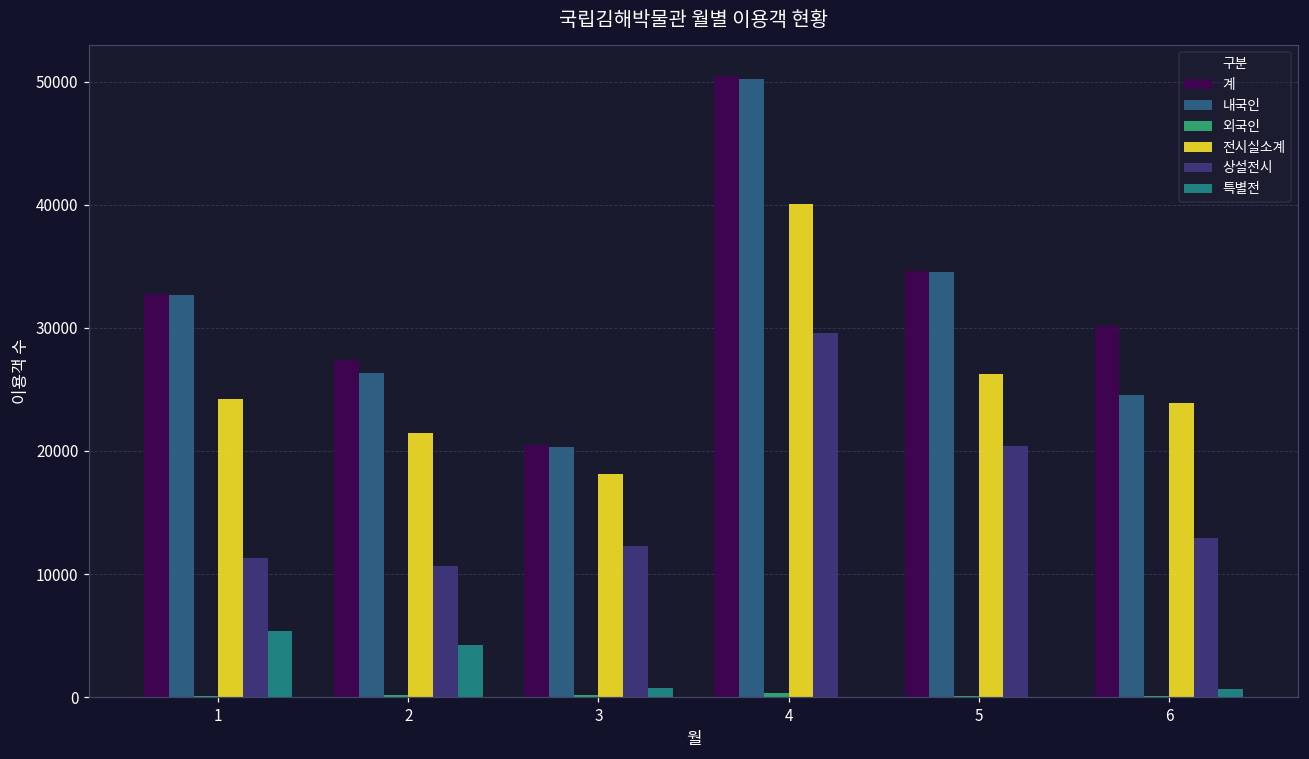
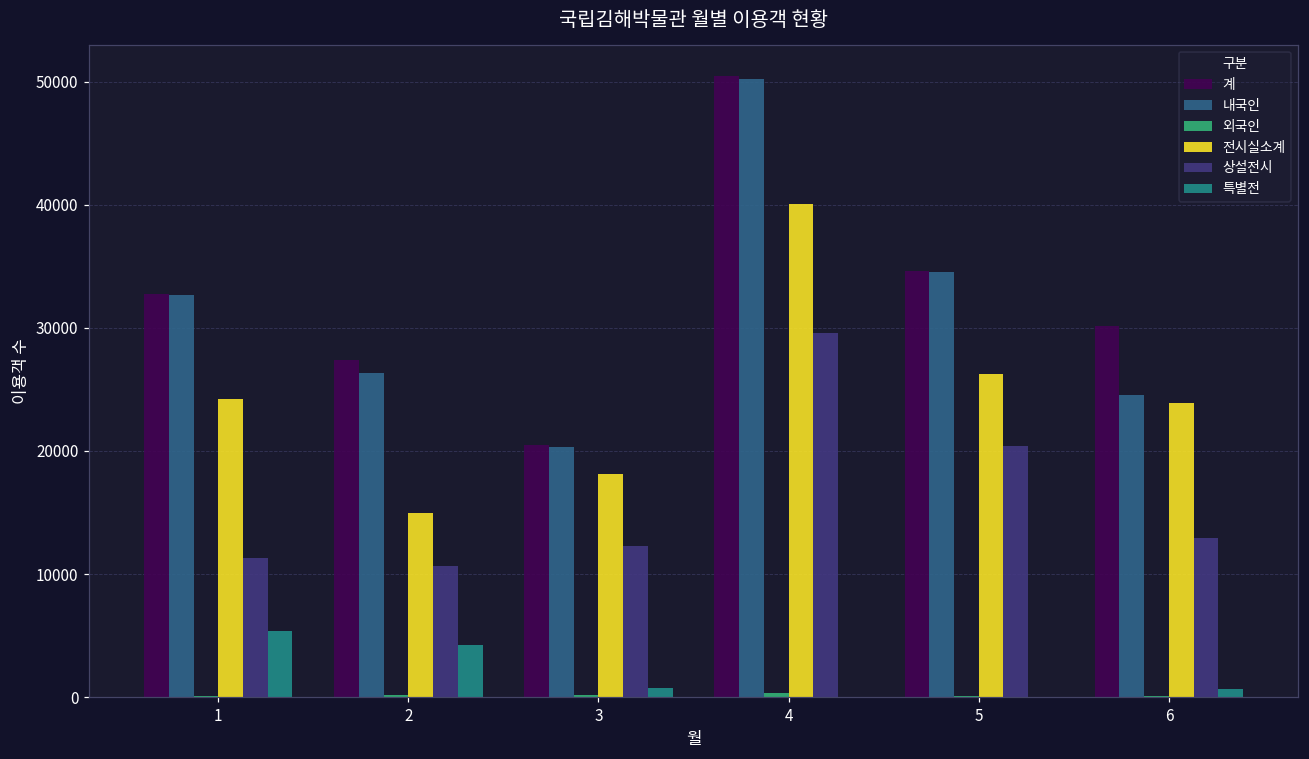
전시실소계, 2: 21500 -> 14900
